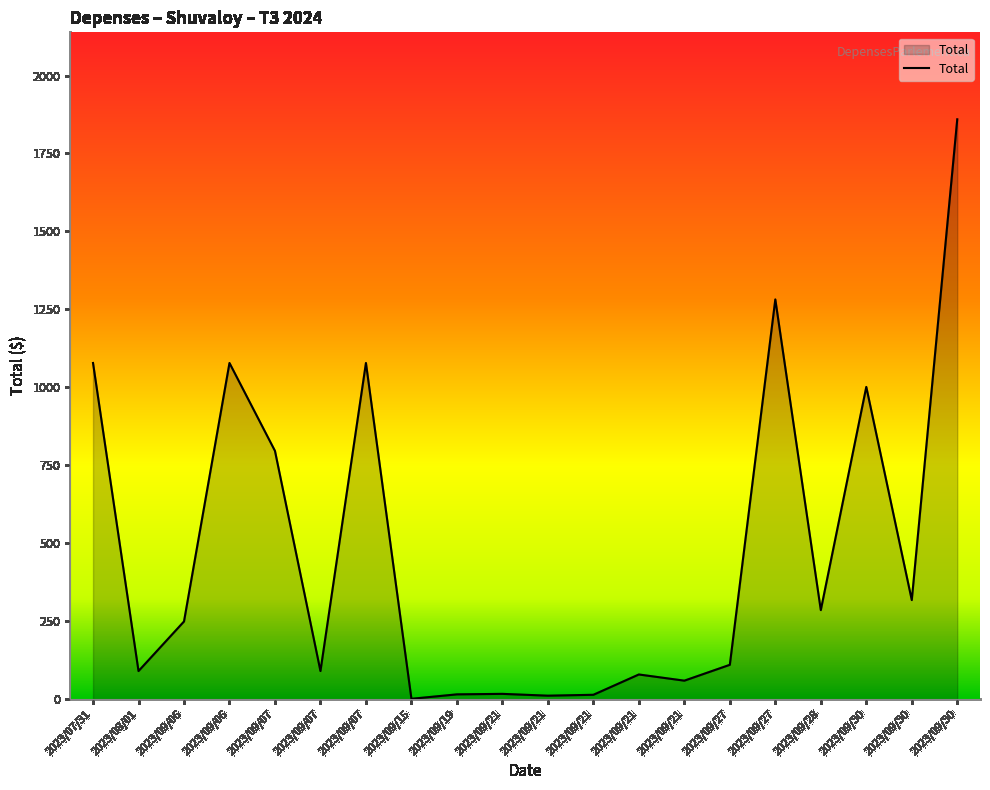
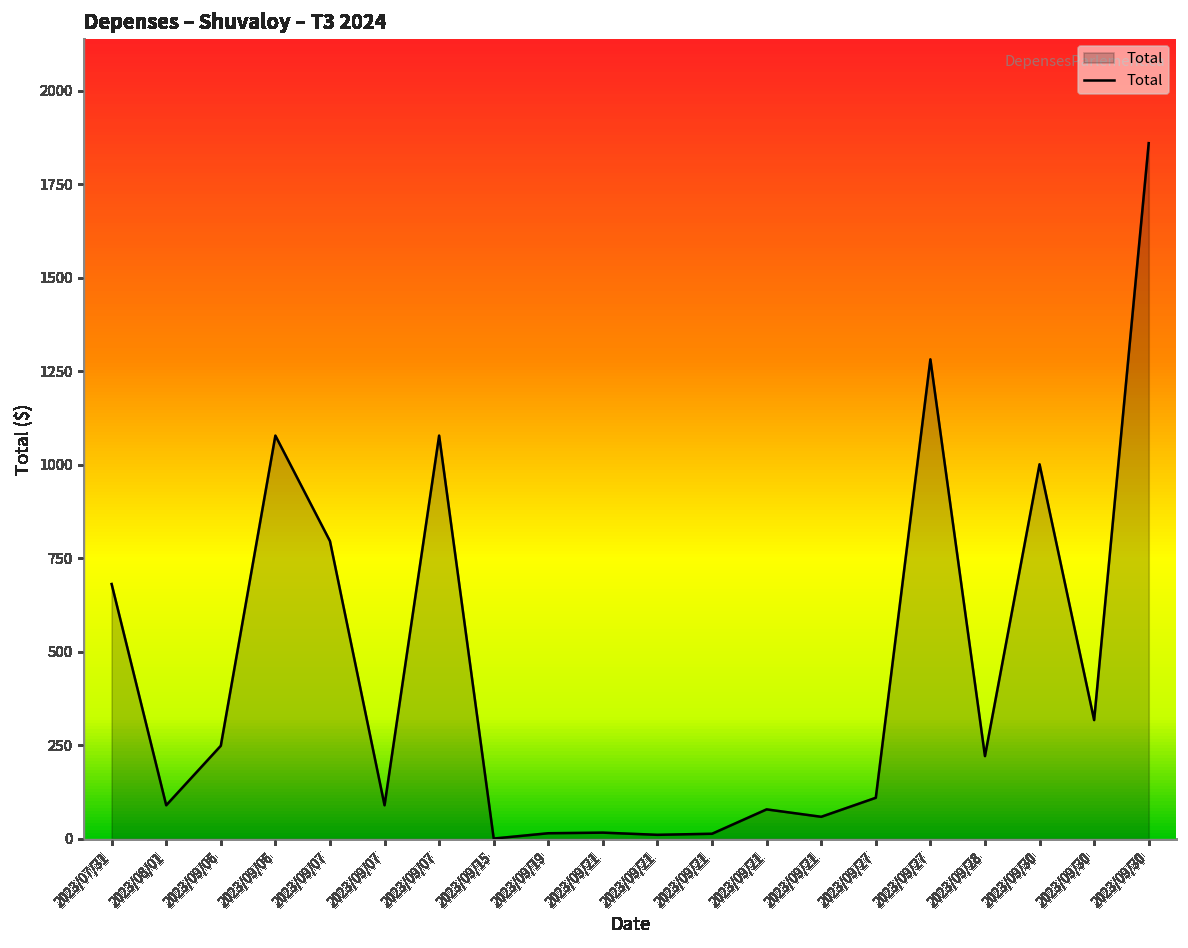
2023/07/31: 1080 -> 680
2023/09/28: 290 -> 220
